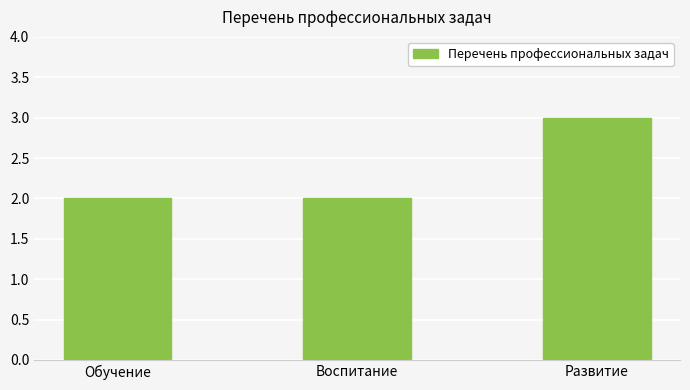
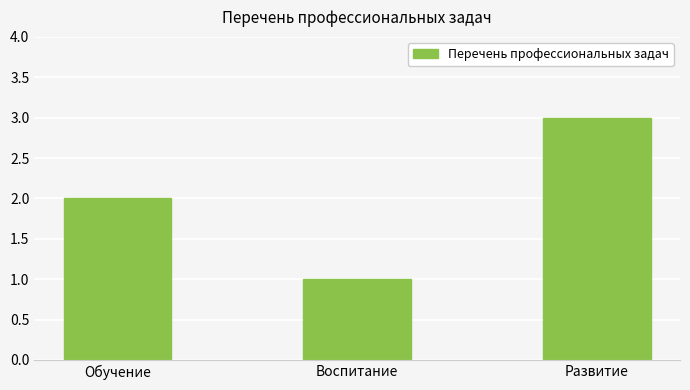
Воспитание: 2 -> 1
